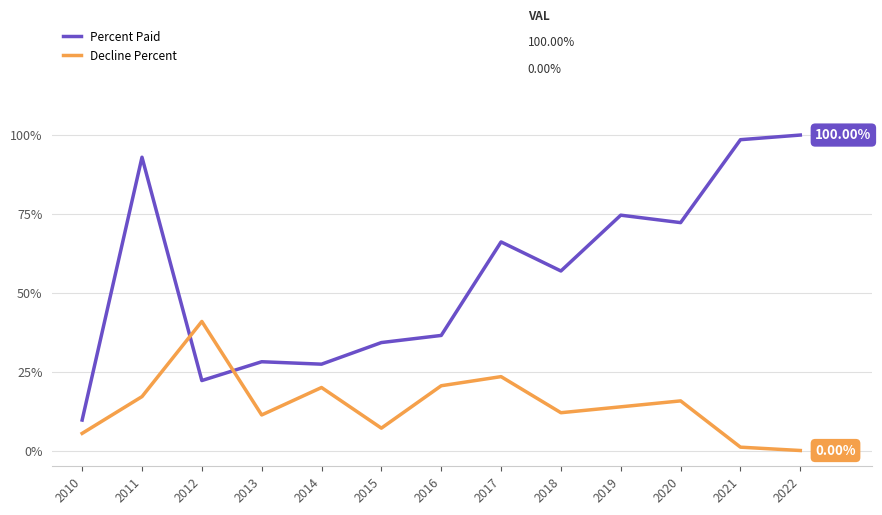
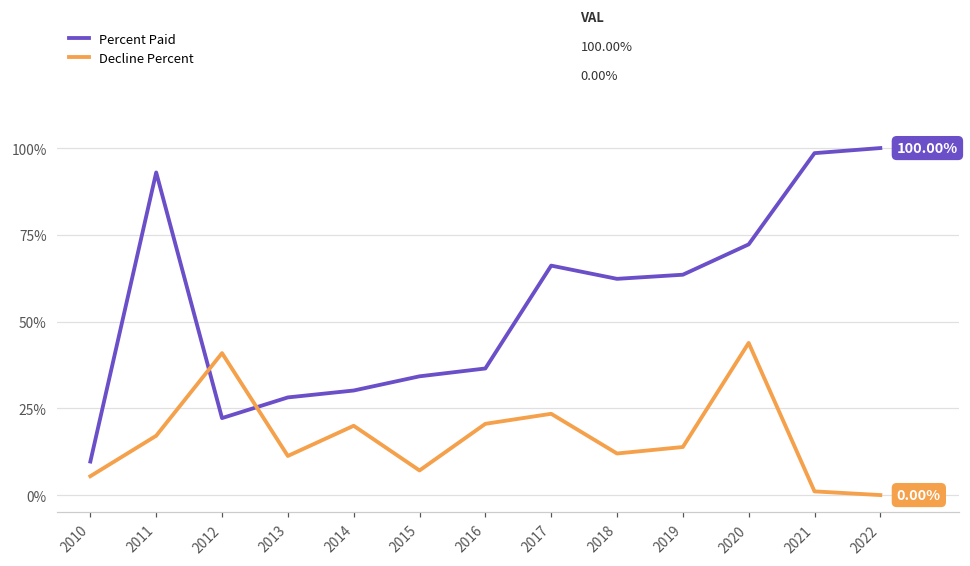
Percent Paid, 2014: 27% -> 30%
Percent Paid, 2018: 57% -> 62%
Percent Paid, 2019: 75% -> 64%
Decline Percent, 2020: 16% -> 44%
